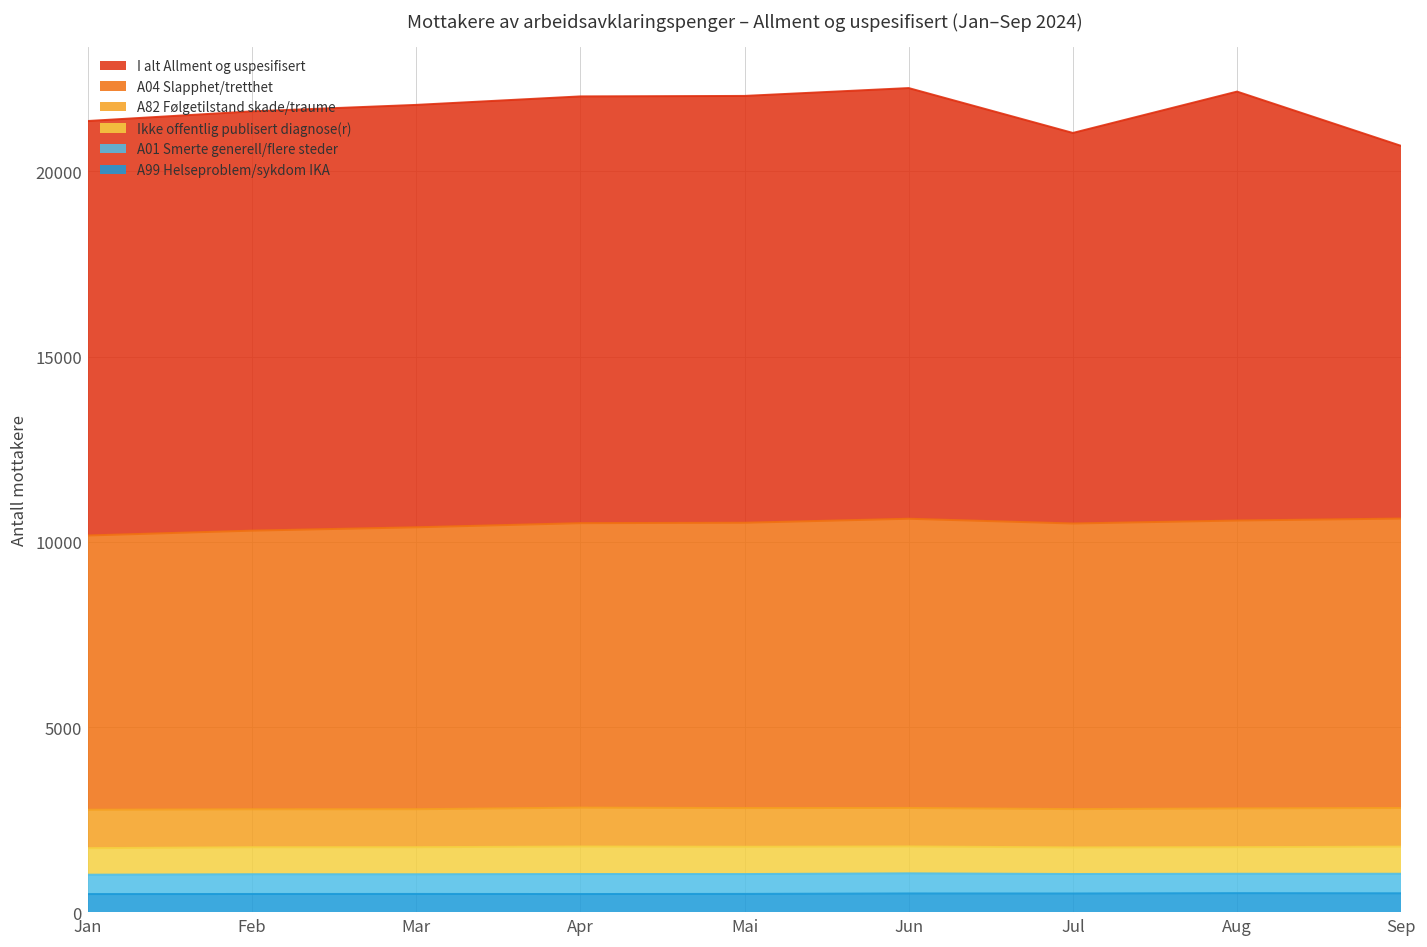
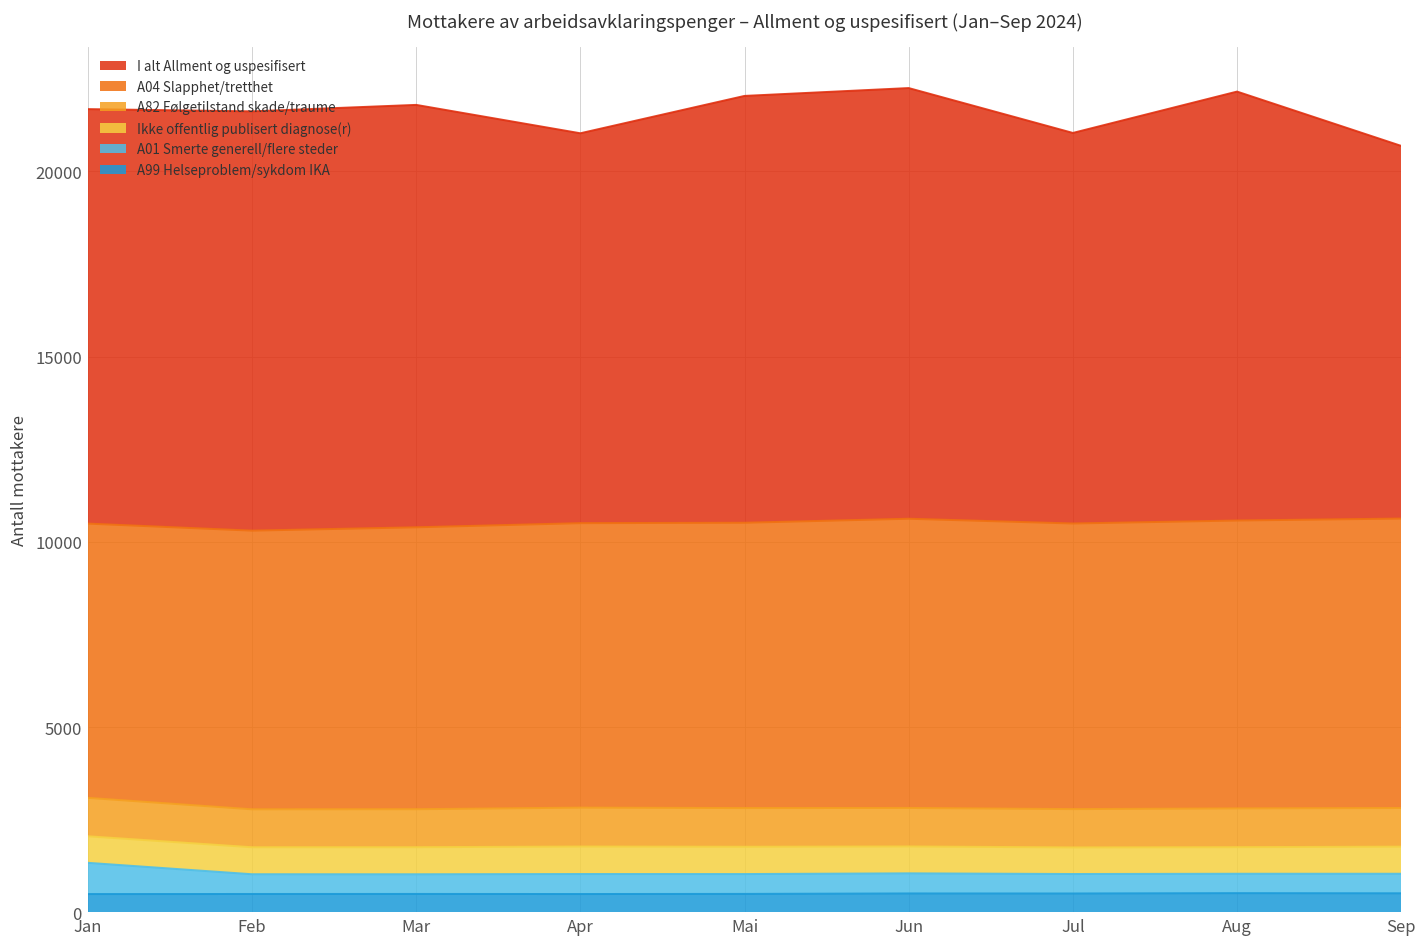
A01 Smerte generell/flere steder, Jan: 500 -> 800
I alt Allment og uspesifisert, Apr: 11500 -> 10500
